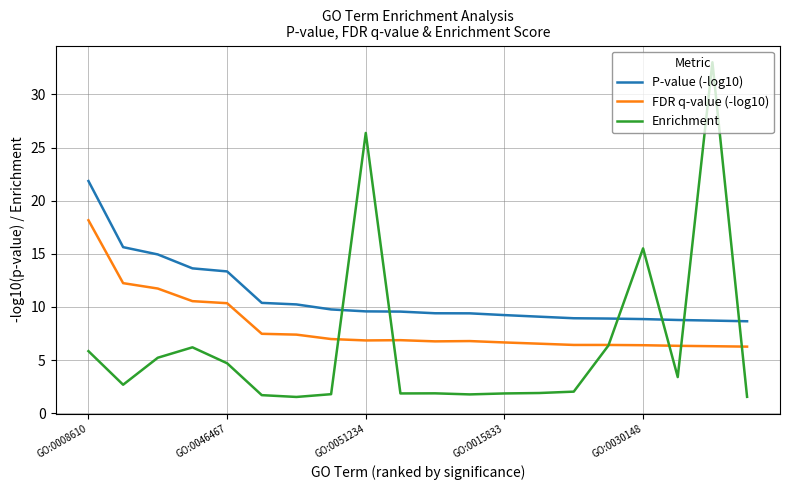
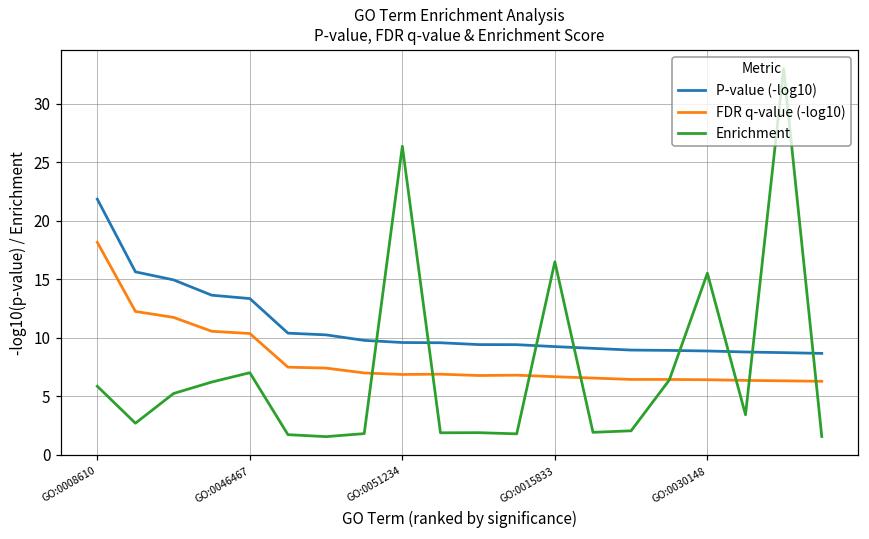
Enrichment, GO:0046467: 4.7 -> 7.0
Enrichment, GO:0015833: 1.9 -> 16.5
